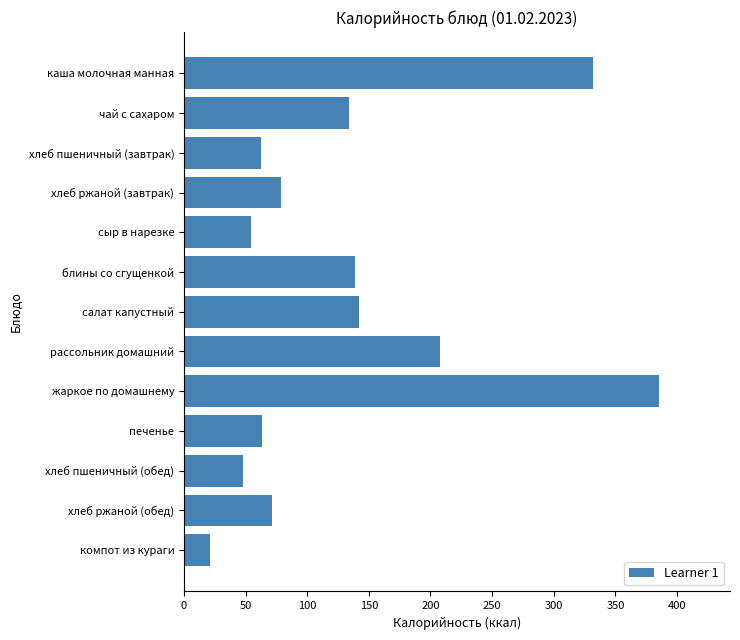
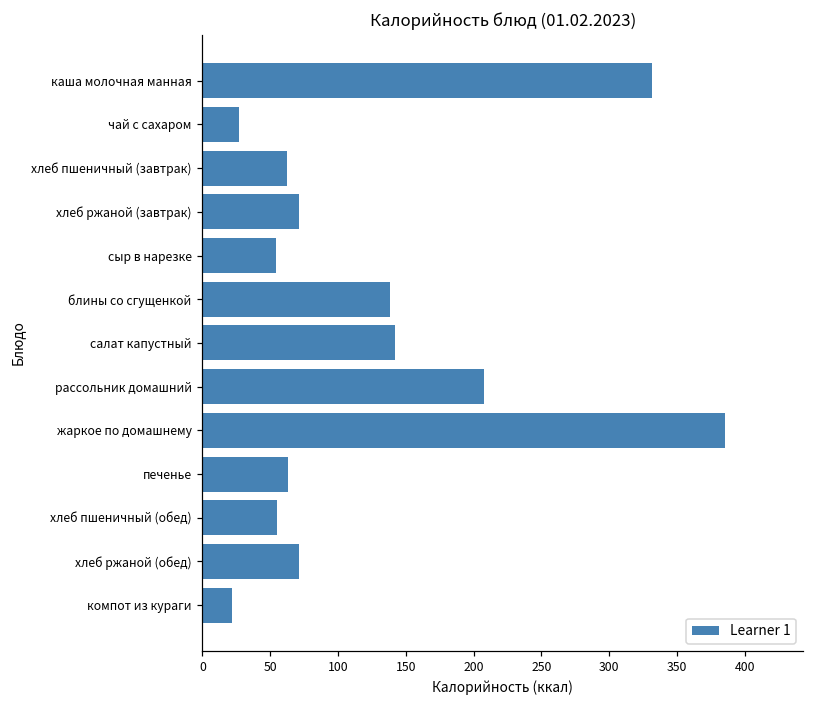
чай с сахаром: 134 -> 27
хлеб ржаной (завтрак): 79 -> 71
хлеб пшеничный (обед): 48 -> 55
